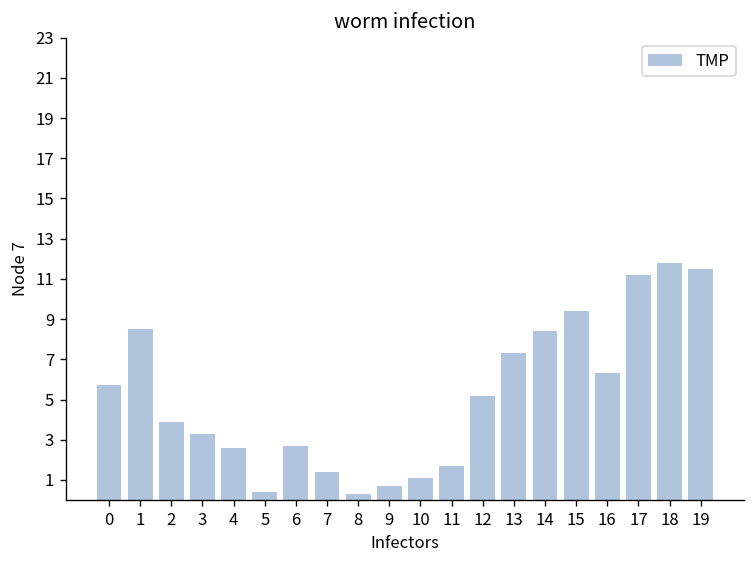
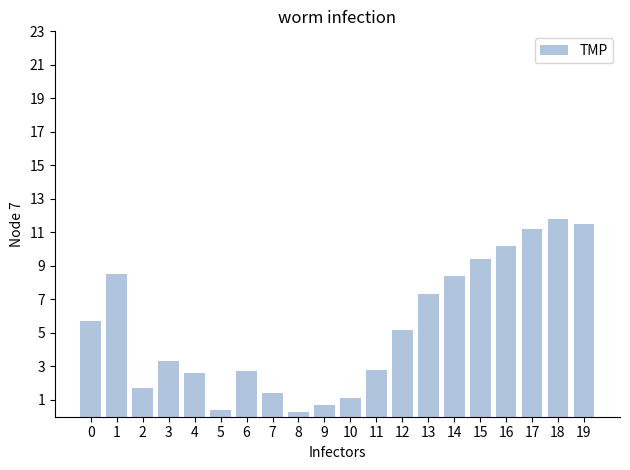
2: 3.9 -> 1.7
11: 1.7 -> 2.8
16: 6.3 -> 10.2
